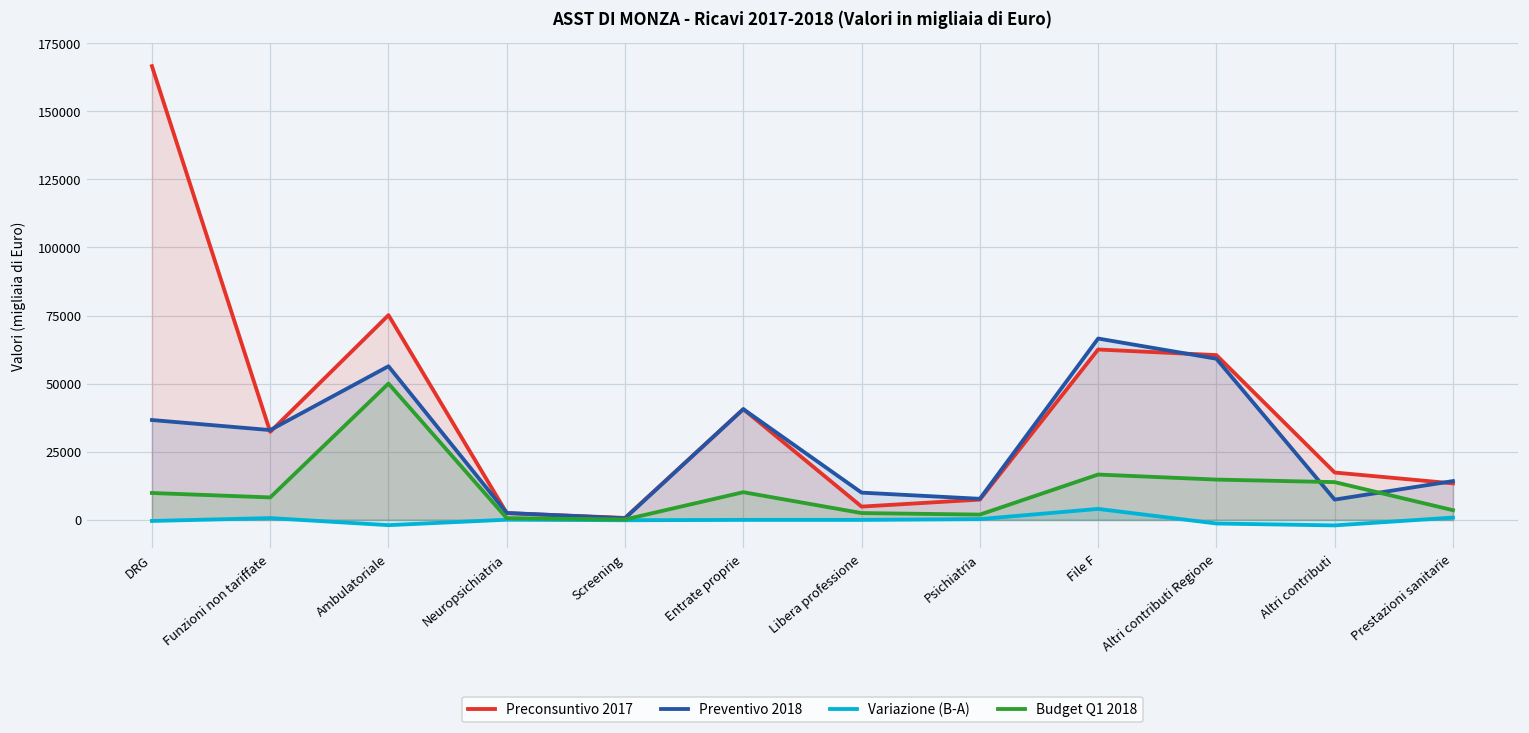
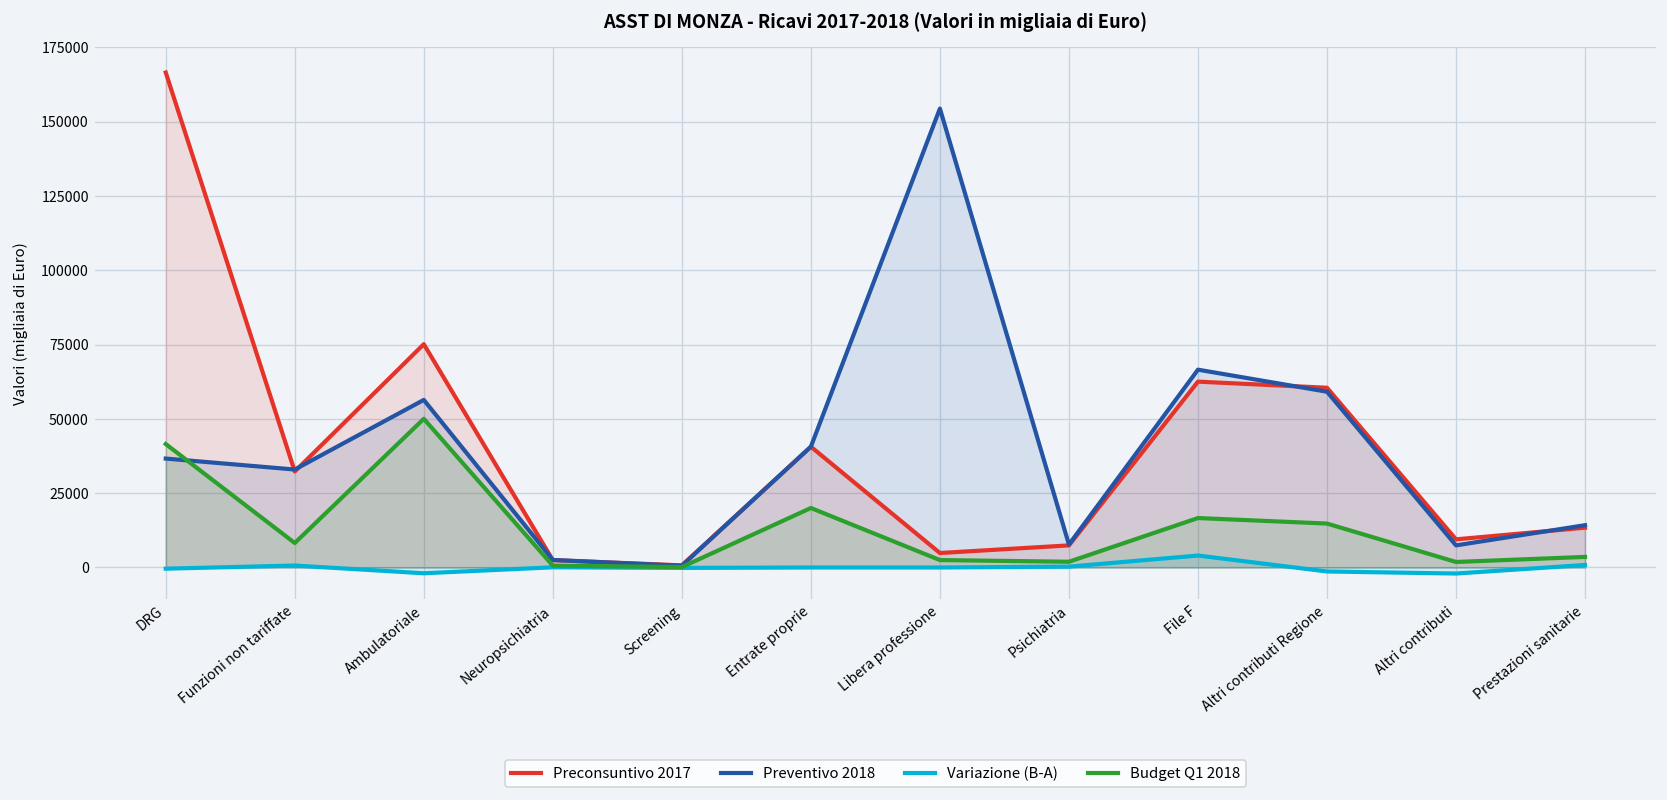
Budget Q1 2018, DRG: 10000 -> 42000
Budget Q1 2018, Entrate proprie: 10000 -> 20000
Preventivo 2018, Libera professione: 10000 -> 154000
Preconsuntivo 2017, Altri contributi: 17000 -> 9000
Budget Q1 2018, Altri contributi: 14000 -> 2000
